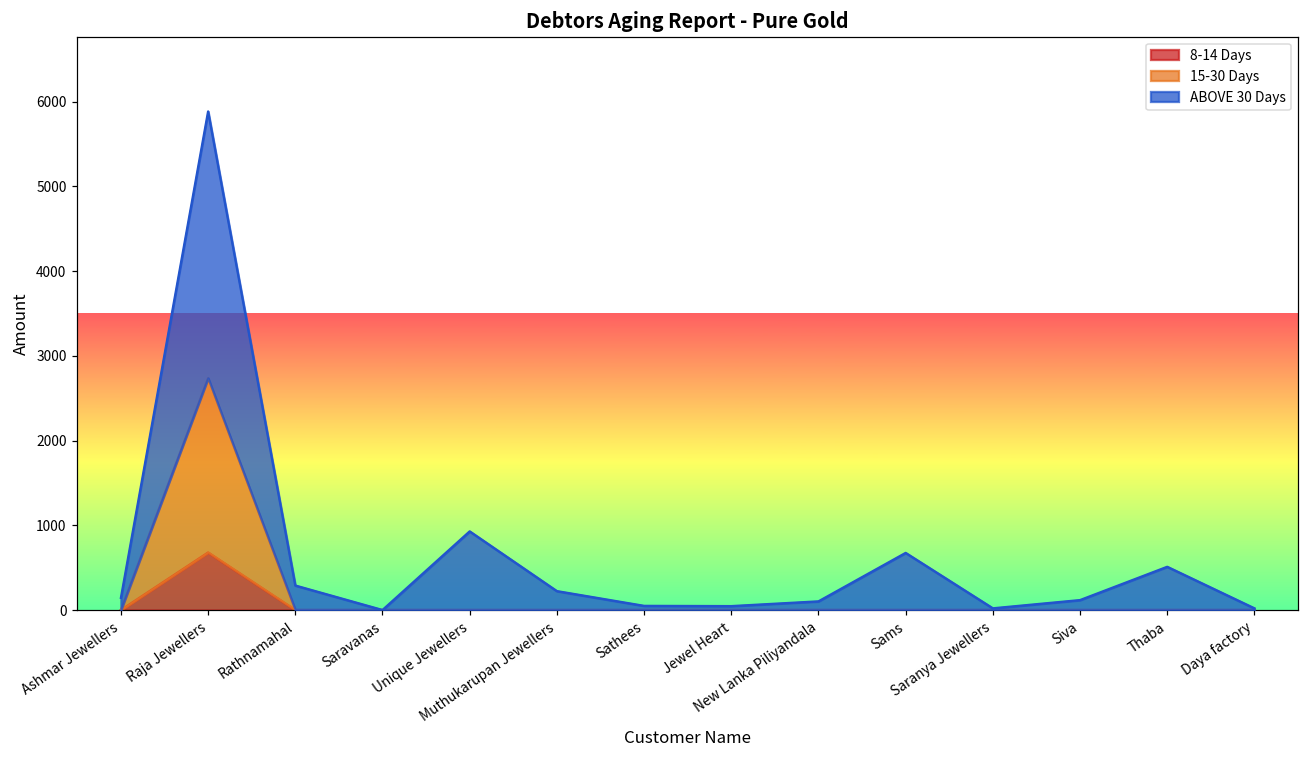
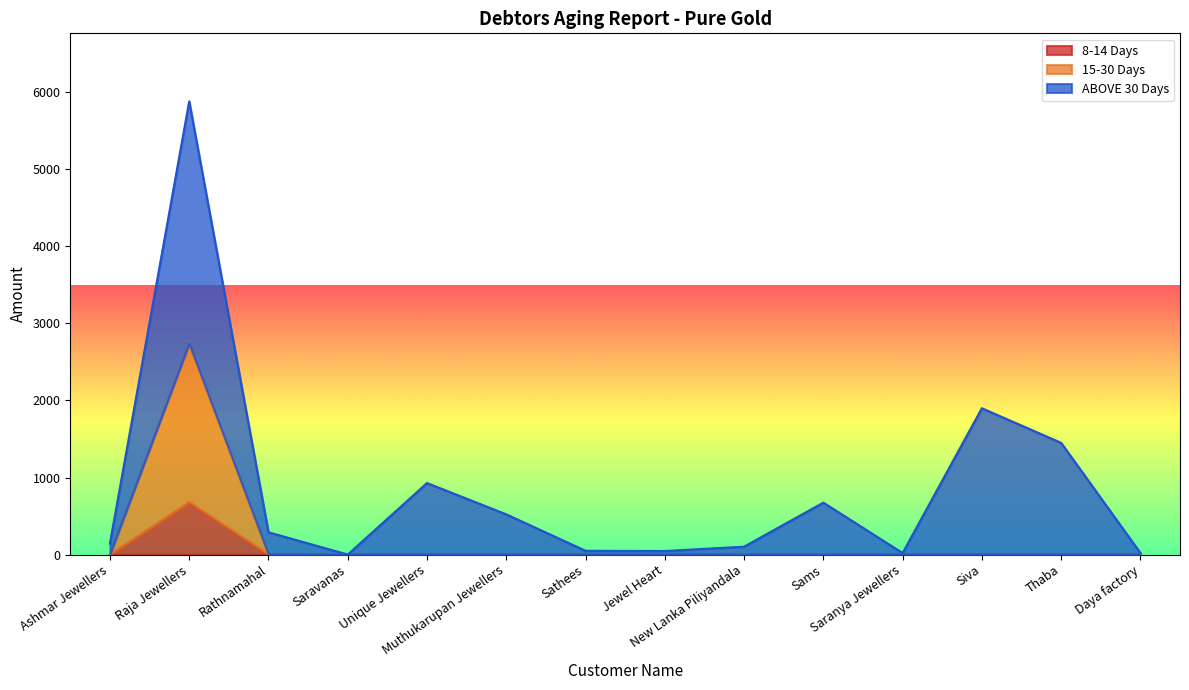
ABOVE 30 Days, Muthukarupan Jewellers: 200 -> 500
ABOVE 30 Days, Siva: 100 -> 1900
ABOVE 30 Days, Thaba: 500 -> 1500
